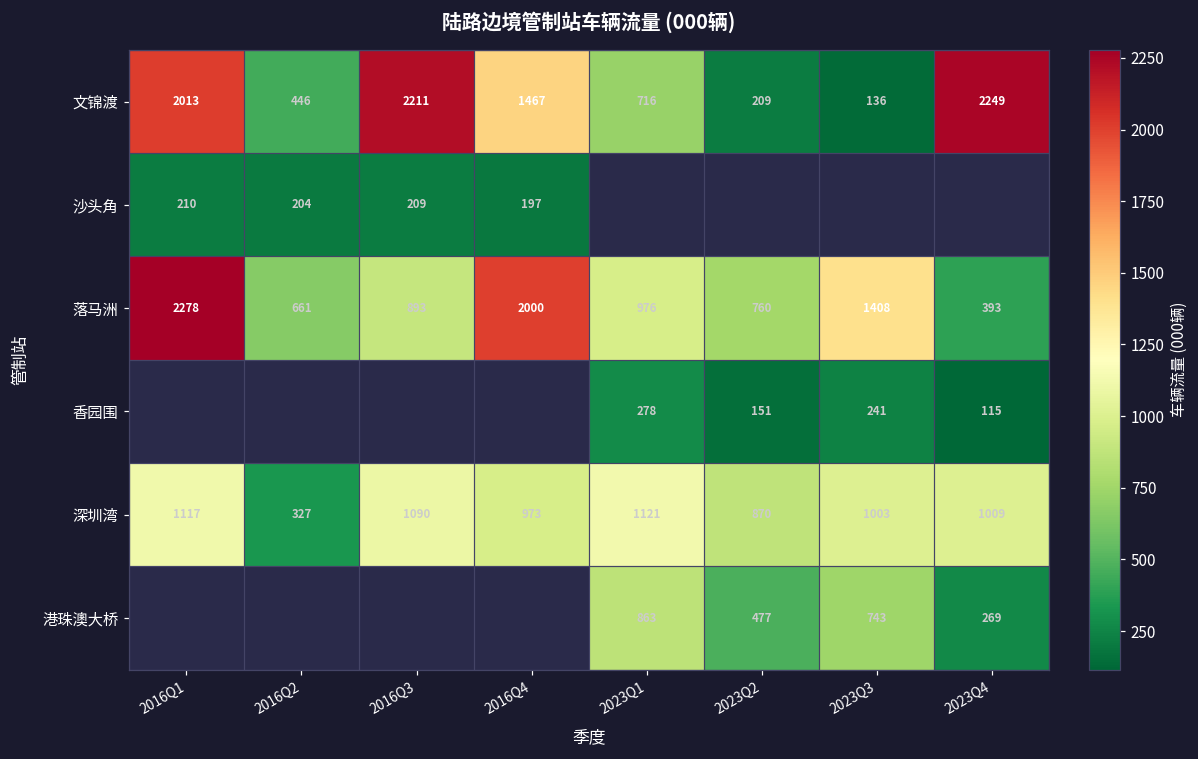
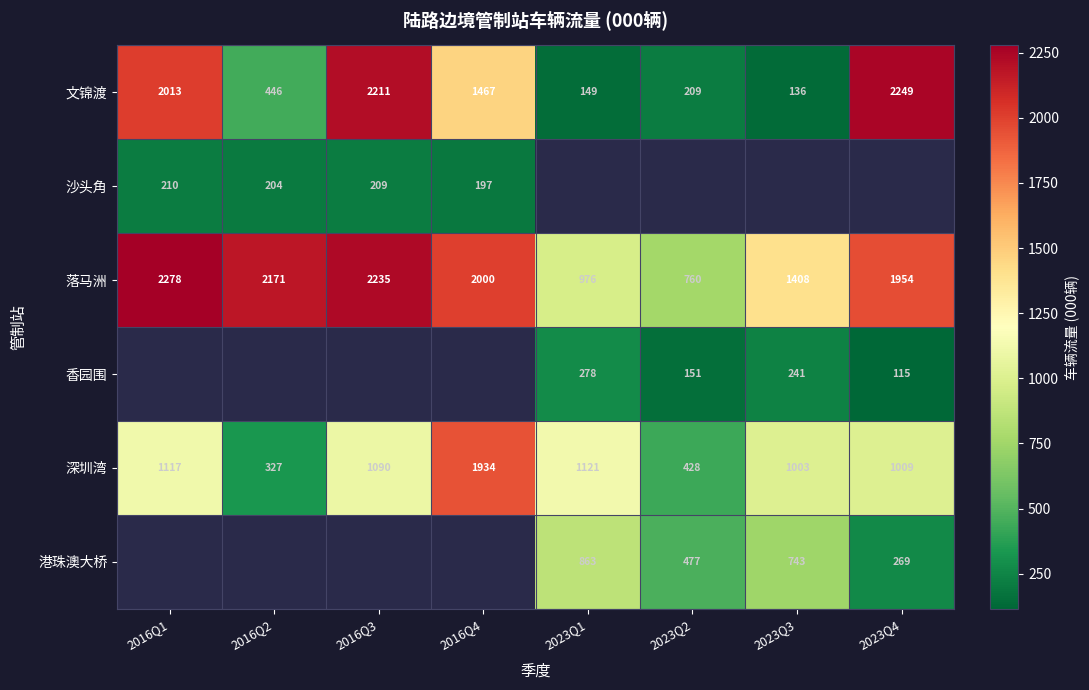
文锦渡, 2023Q1: 716 -> 149
落马洲, 2016Q2: 661 -> 2171
落马洲, 2016Q3: 893 -> 2235
落马洲, 2023Q4: 393 -> 1954
深圳湾, 2016Q4: 973 -> 1934
深圳湾, 2023Q2: 870 -> 428
